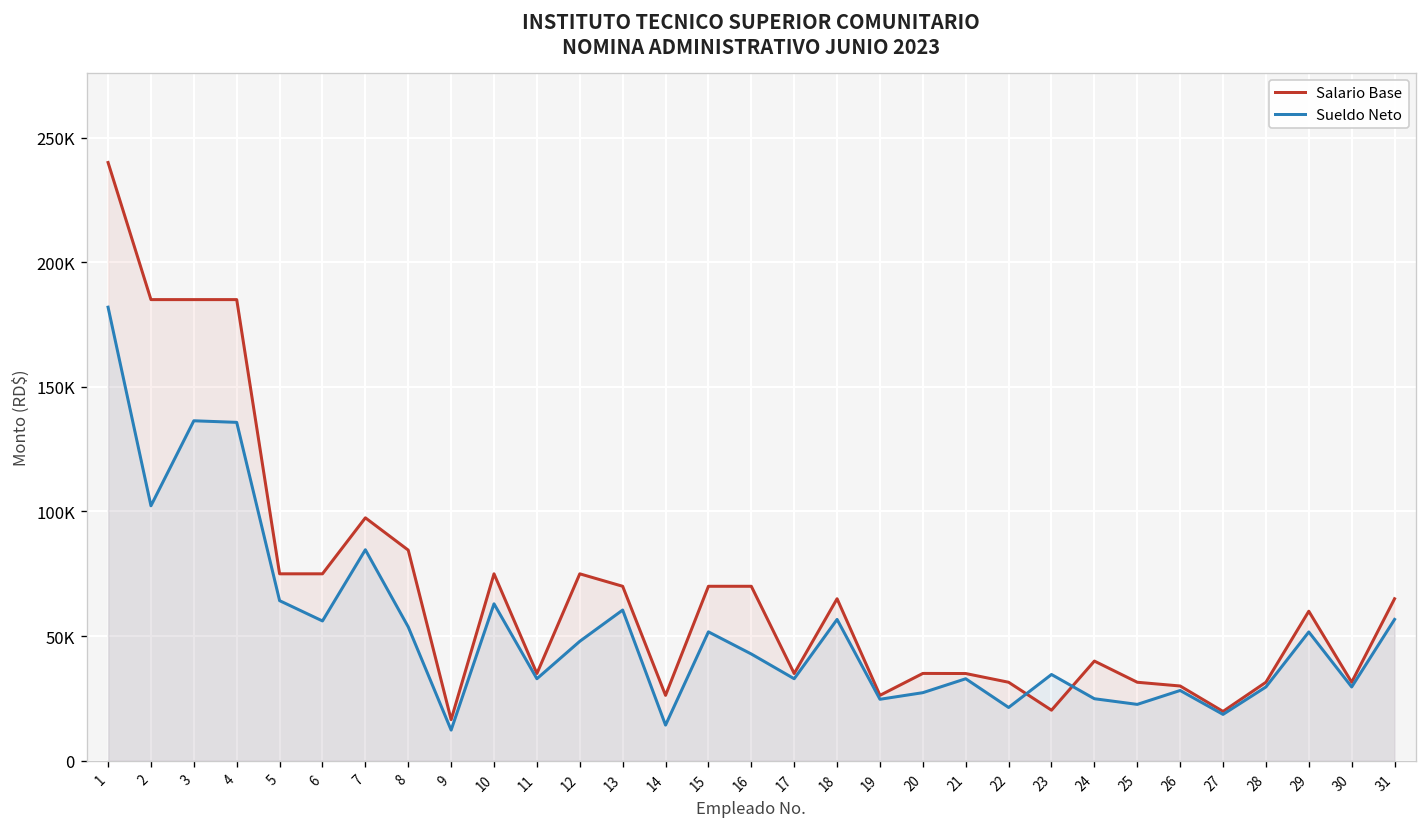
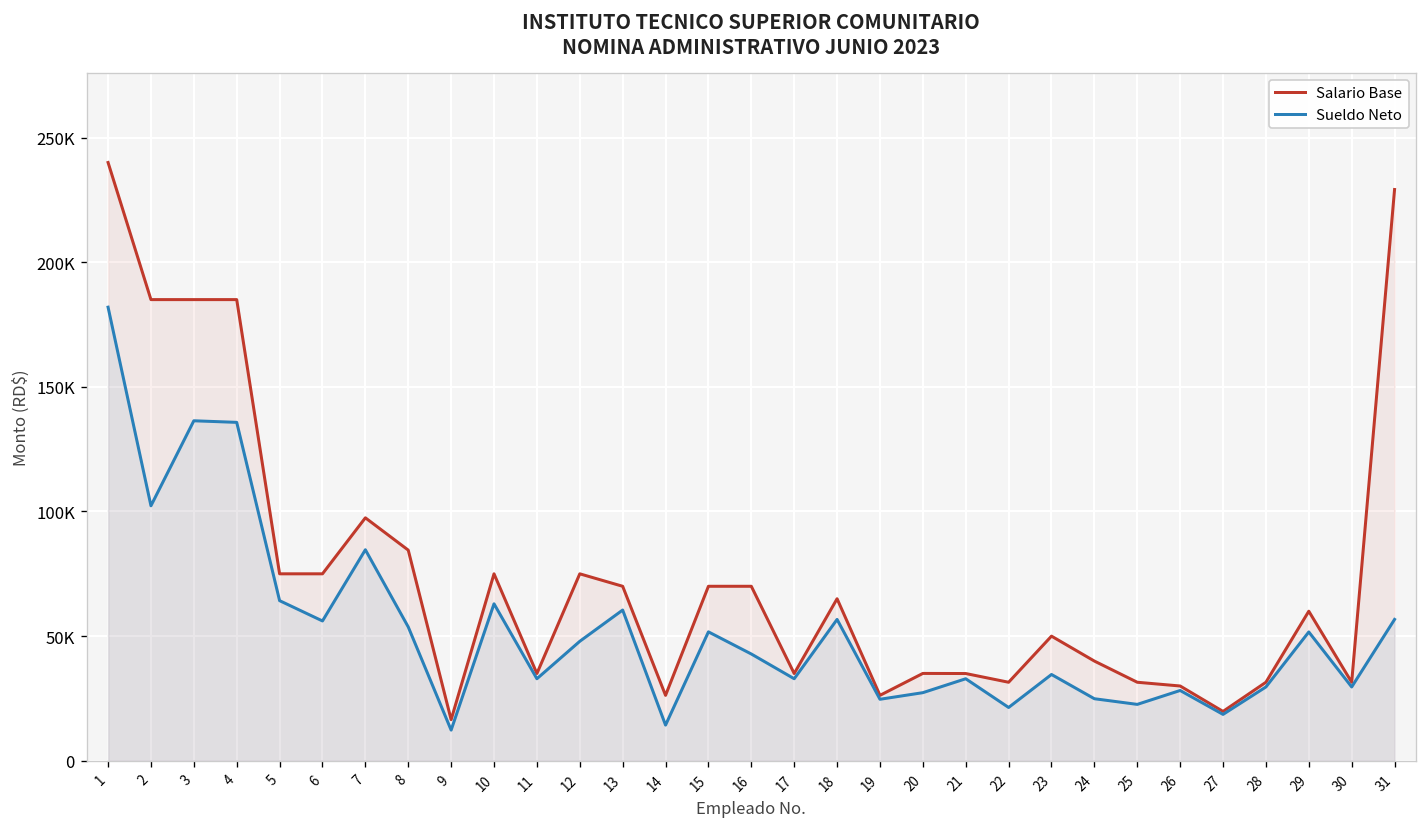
Salario Base, 23: 20000 -> 50000
Salario Base, 31: 65000 -> 229000
